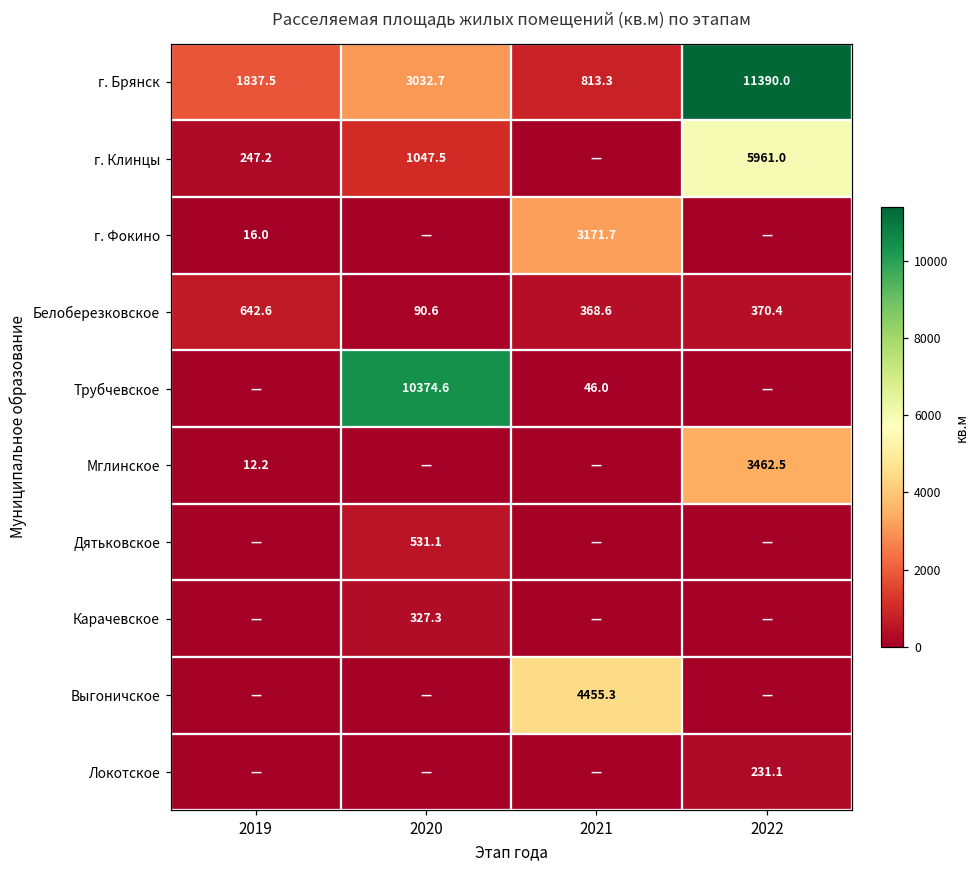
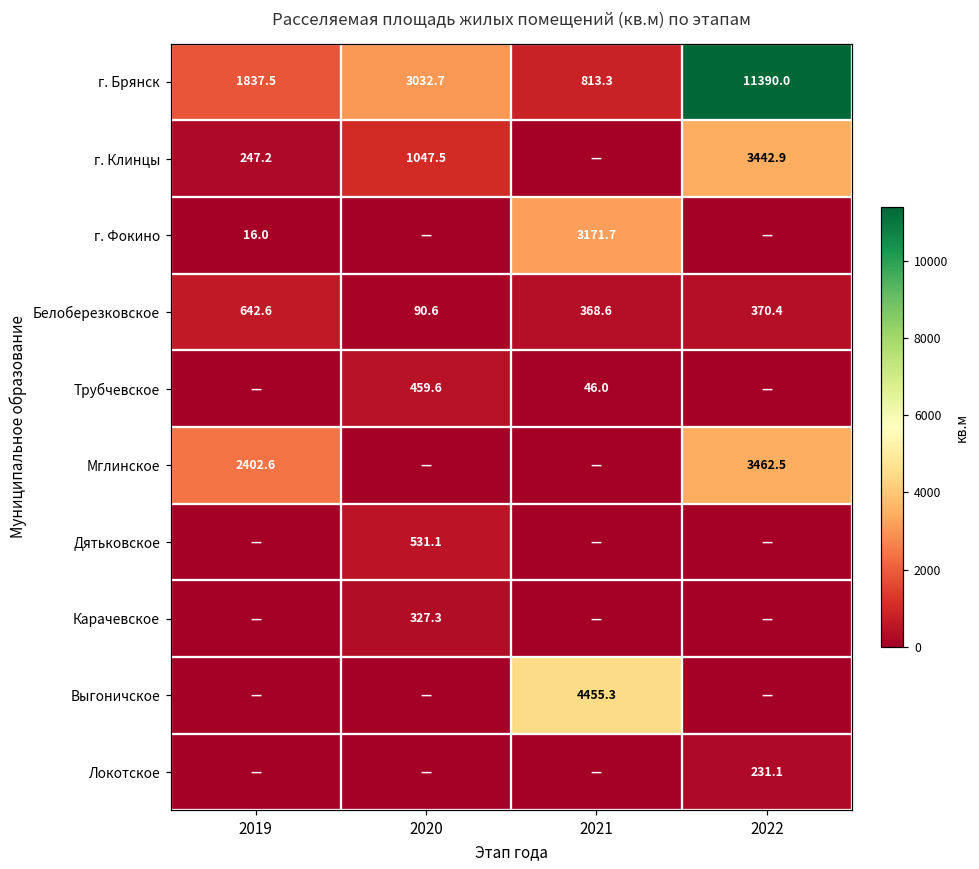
г. Клинцы, 2022: 5961.0 -> 3442.9
Трубчевское, 2020: 10374.6 -> 459.6
Мглинское, 2019: 12.2 -> 2402.6
